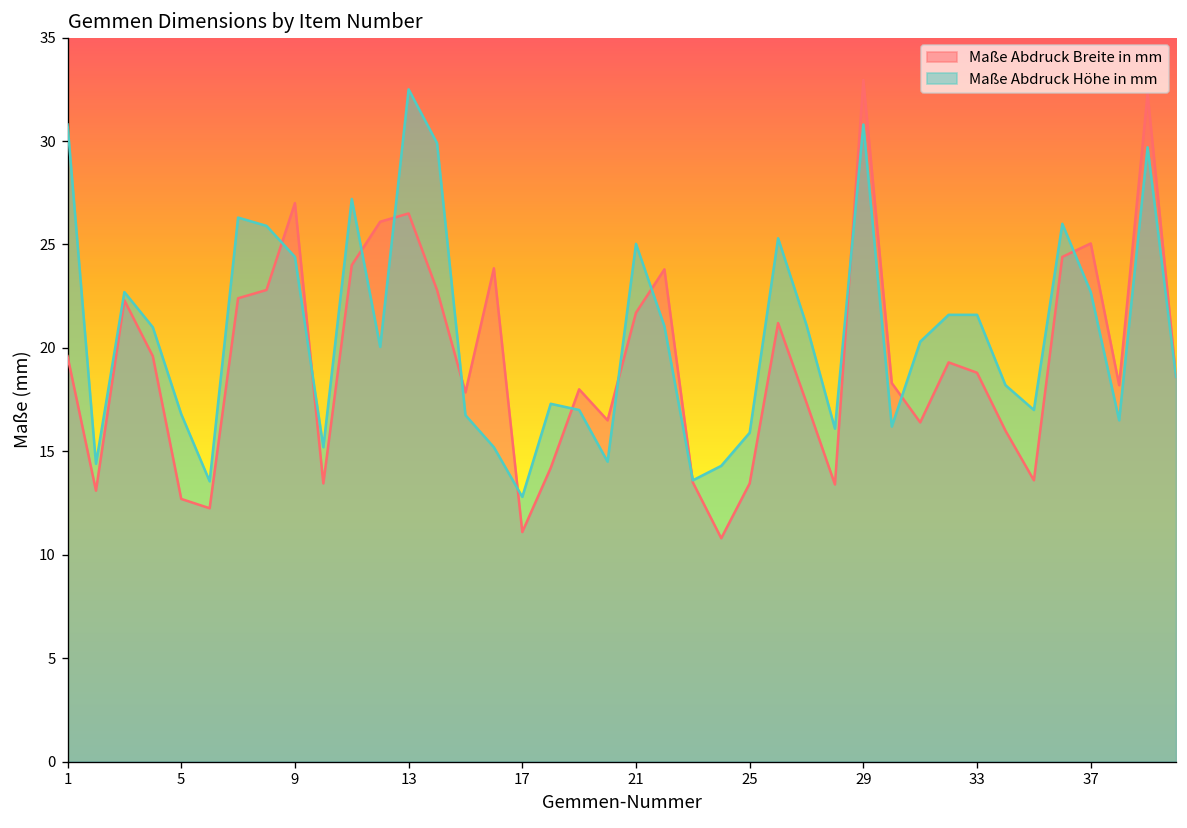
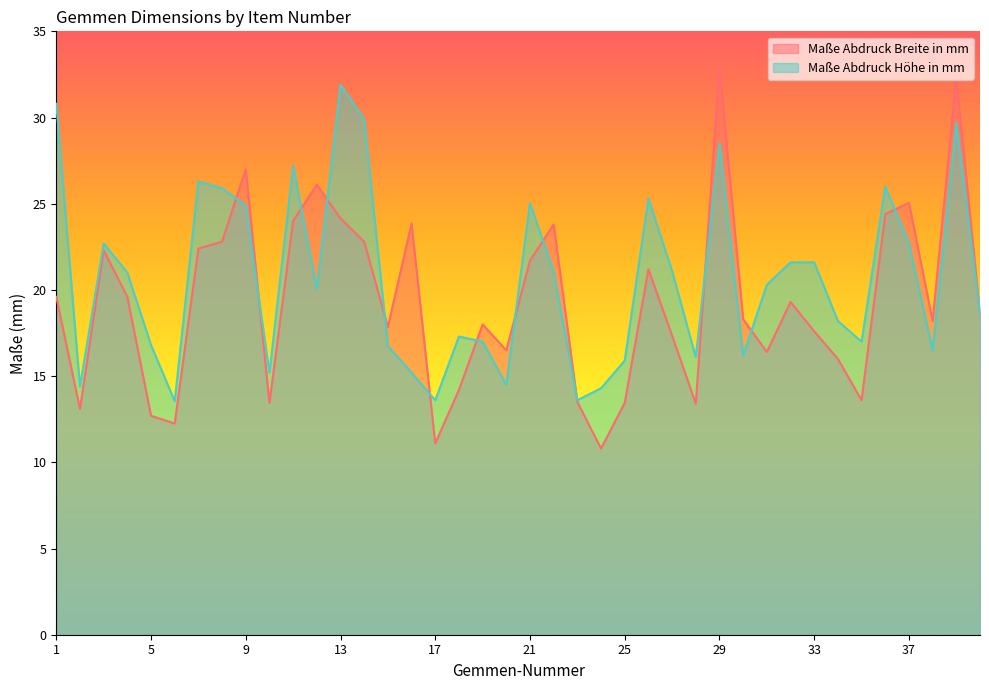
Maße Abdruck Höhe in mm, 9: 24.4 -> 24.9
Maße Abdruck Breite in mm, 13: 26.5 -> 24.2
Maße Abdruck Höhe in mm, 13: 32.5 -> 31.9
Maße Abdruck Höhe in mm, 17: 12.8 -> 13.6
Maße Abdruck Höhe in mm, 29: 30.8 -> 28.5
Maße Abdruck Breite in mm, 33: 18.8 -> 17.6
